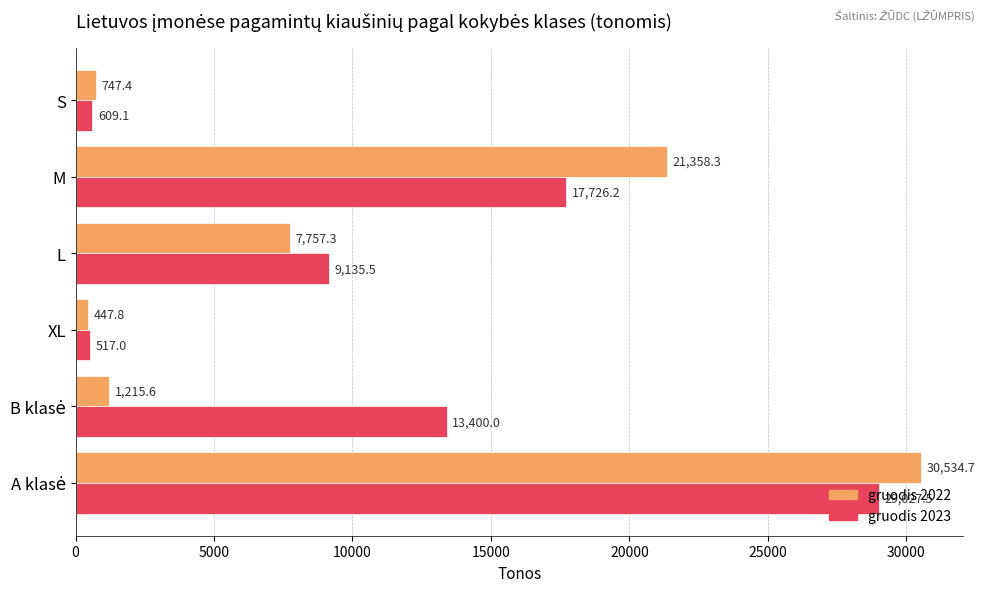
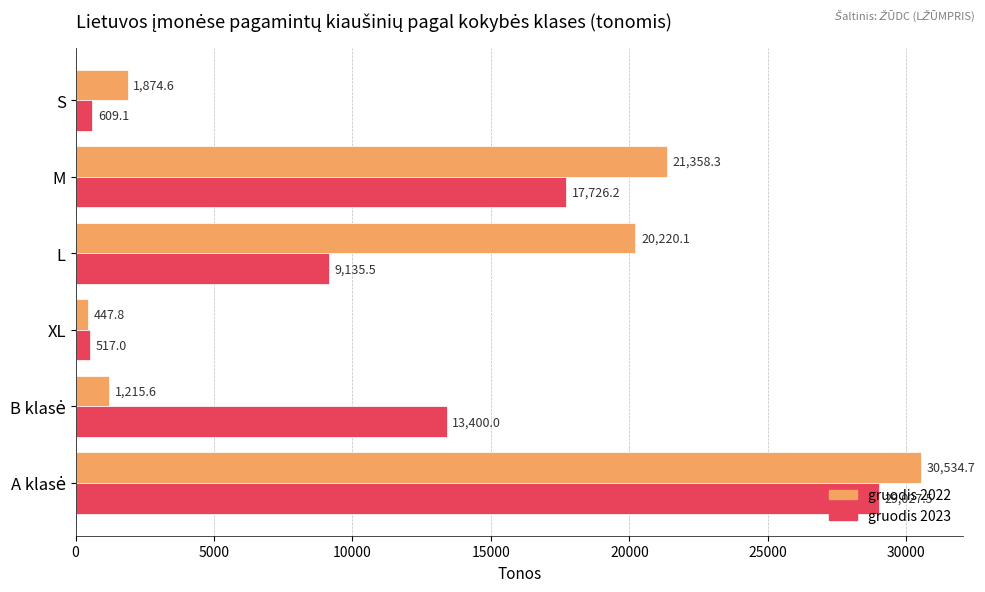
gruodis 2022, S: 747.4 -> 1,874.6
gruodis 2022, L: 7,757.3 -> 20,220.1
